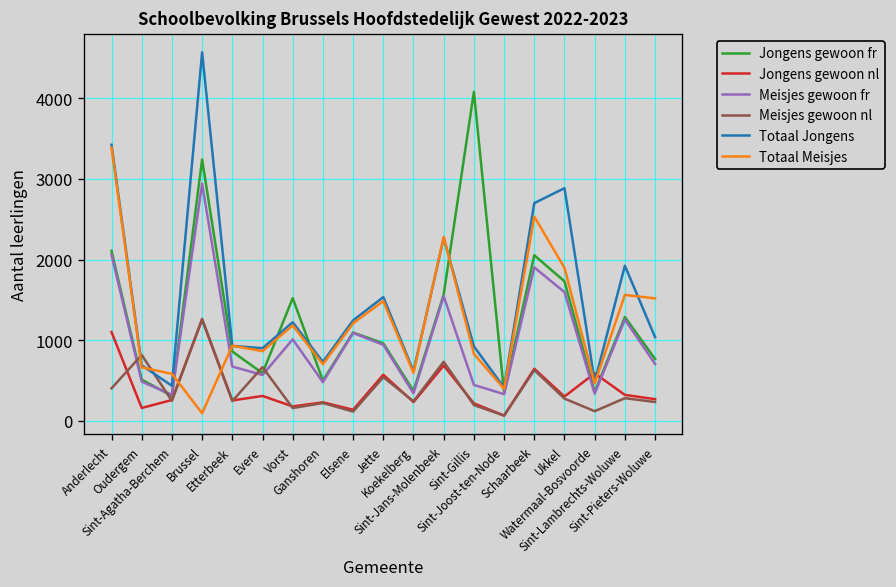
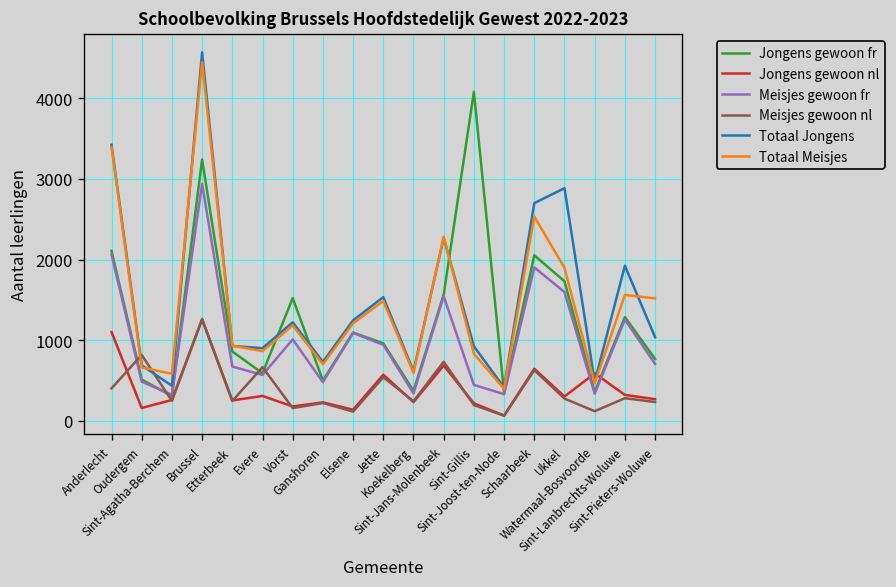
Totaal Meisjes, Brussel: 100 -> 4400
